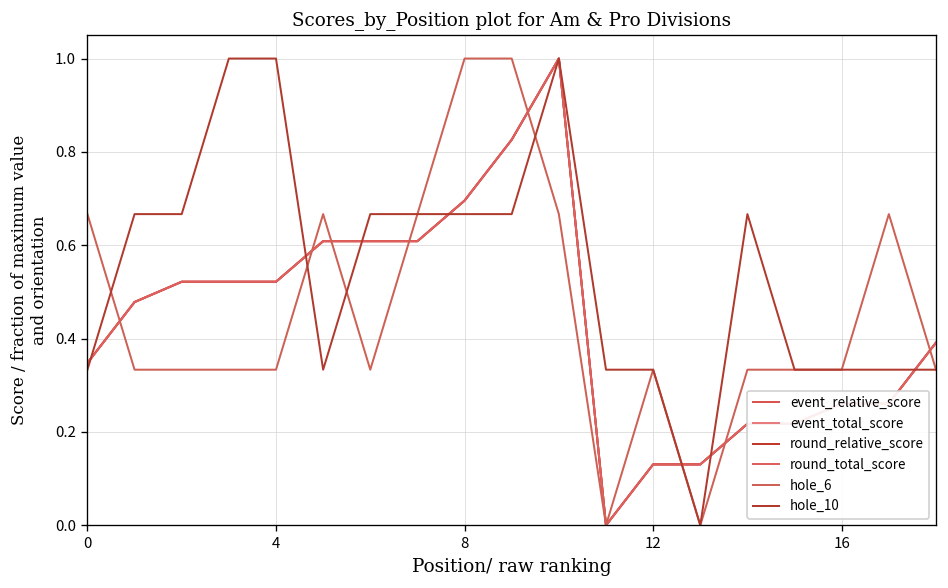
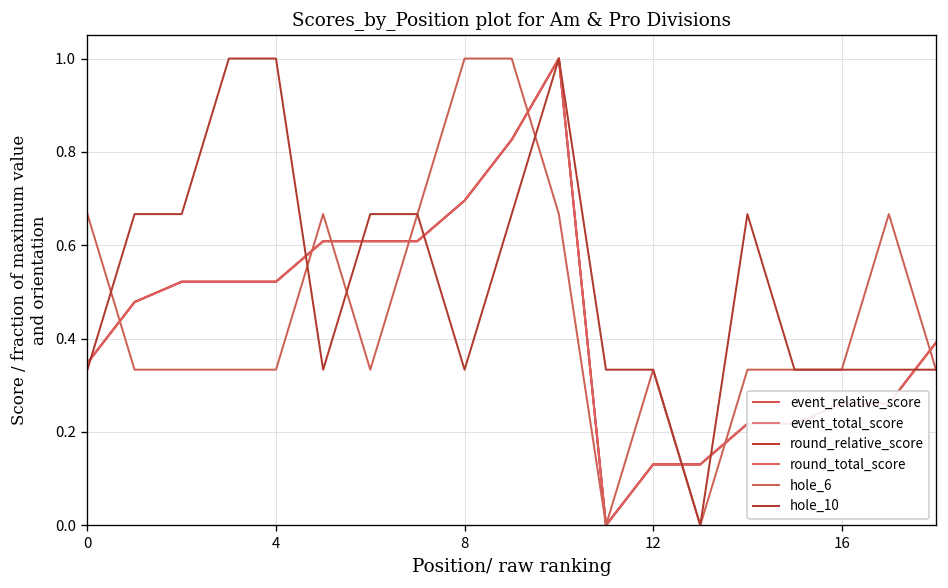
hole_10, 8: 0.67 -> 0.33
